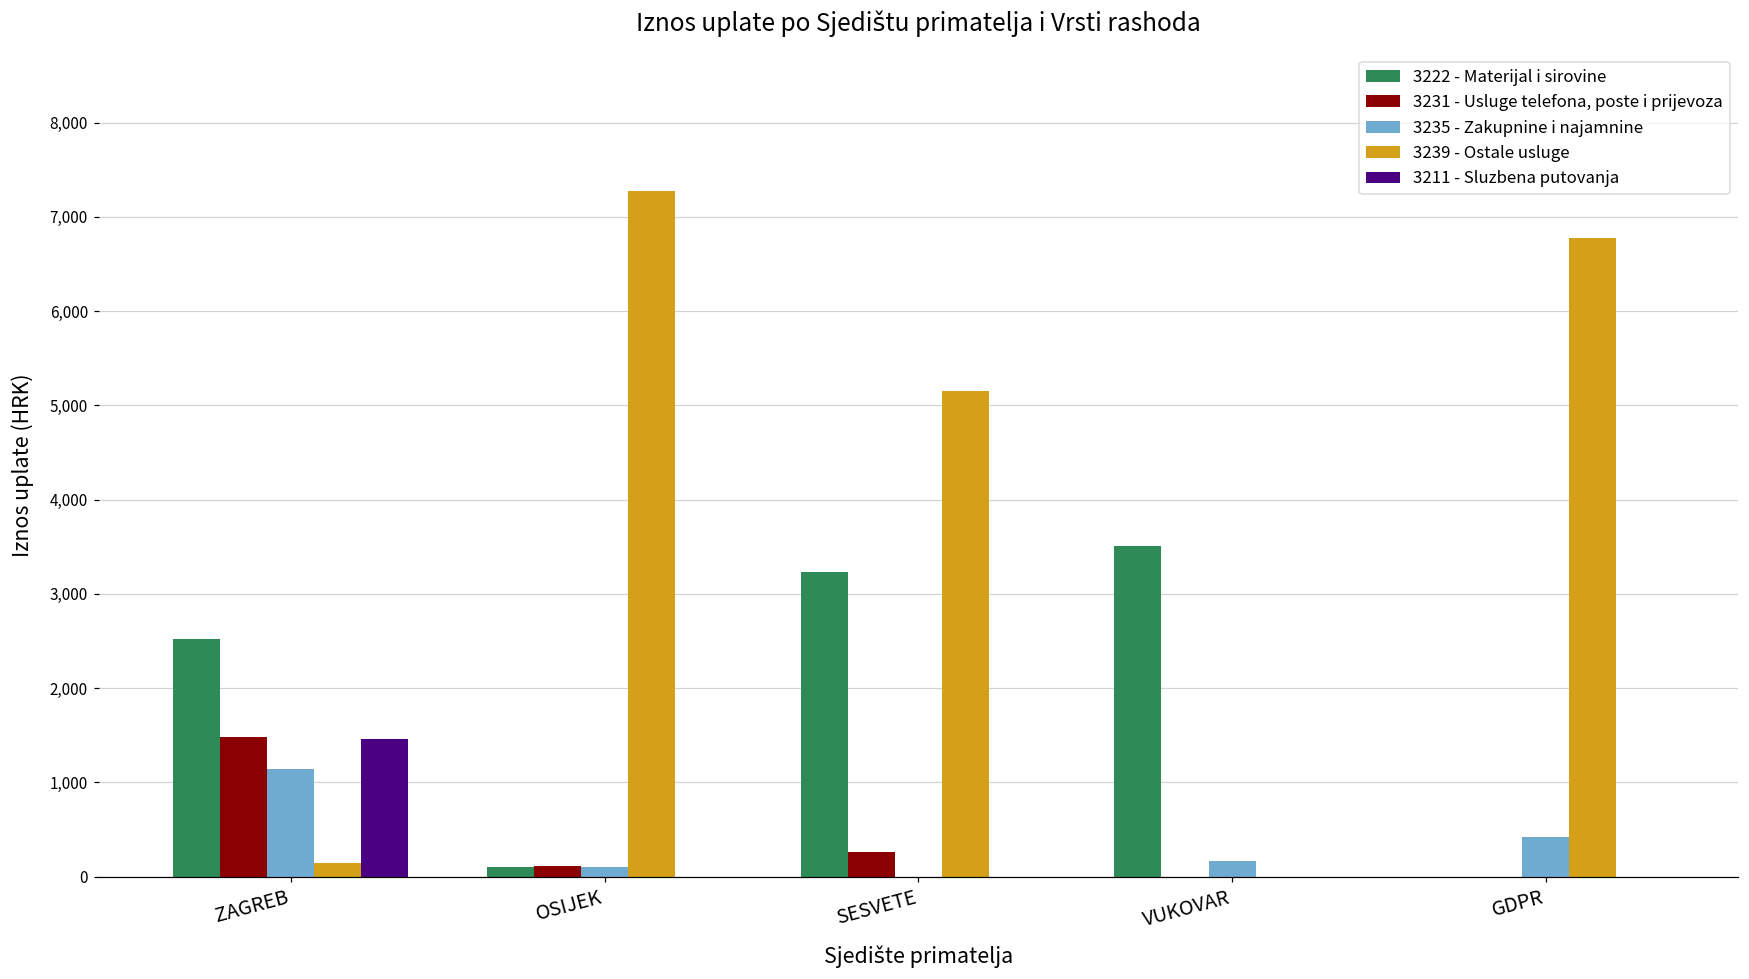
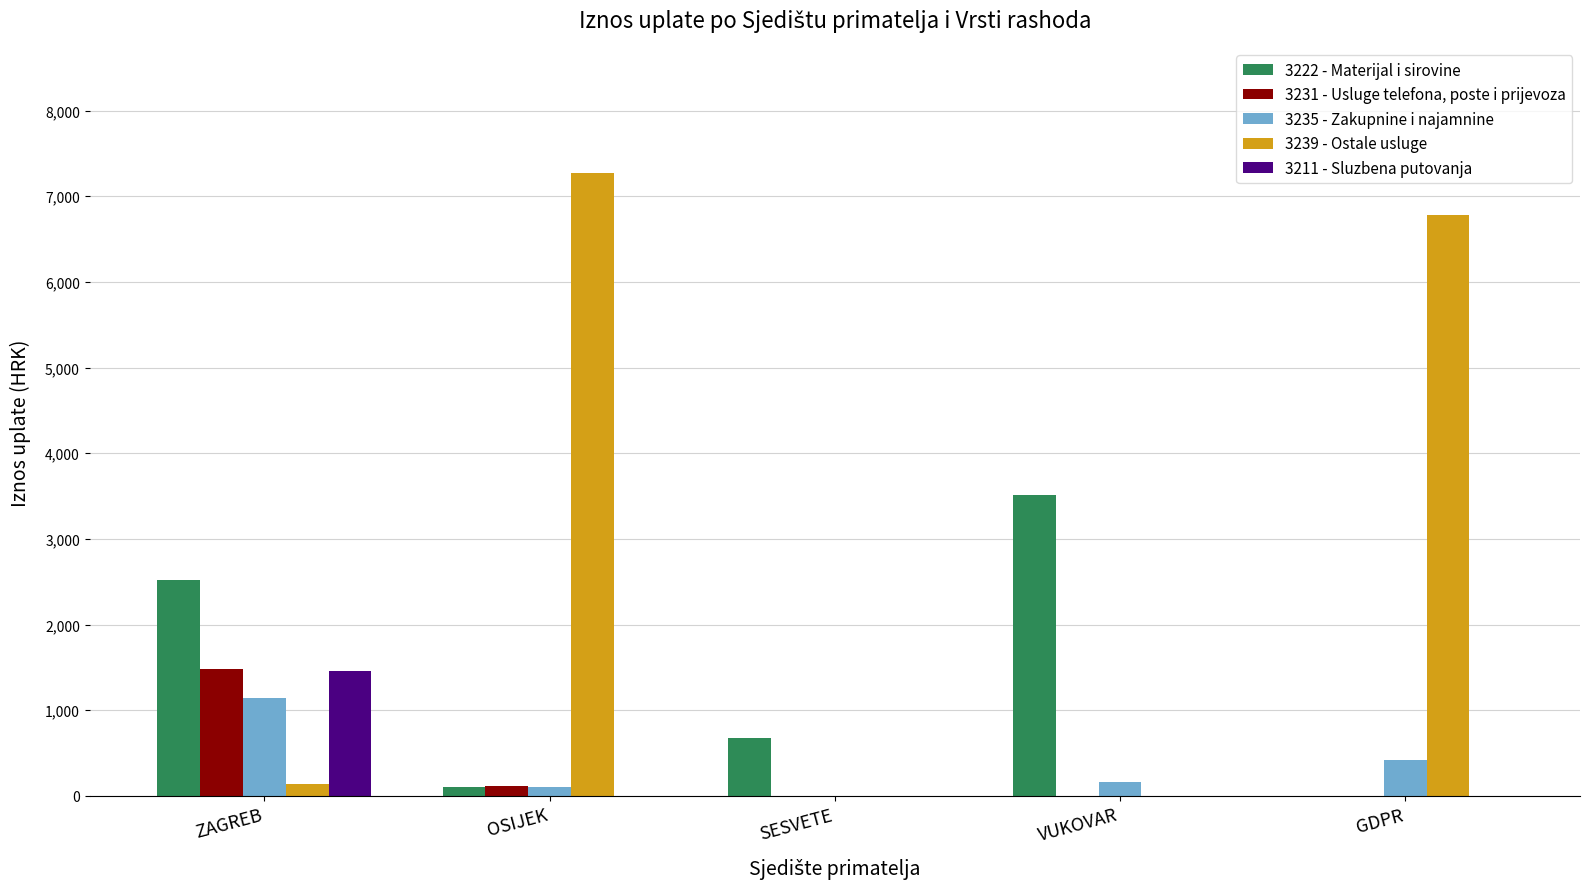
3222 - Materijal i sirovine, SESVETE: 3,200 -> 700
3231 - Usluge telefona, poste i prijevoza, SESVETE: 300 -> 0
3239 - Ostale usluge, SESVETE: 5,200 -> 0
